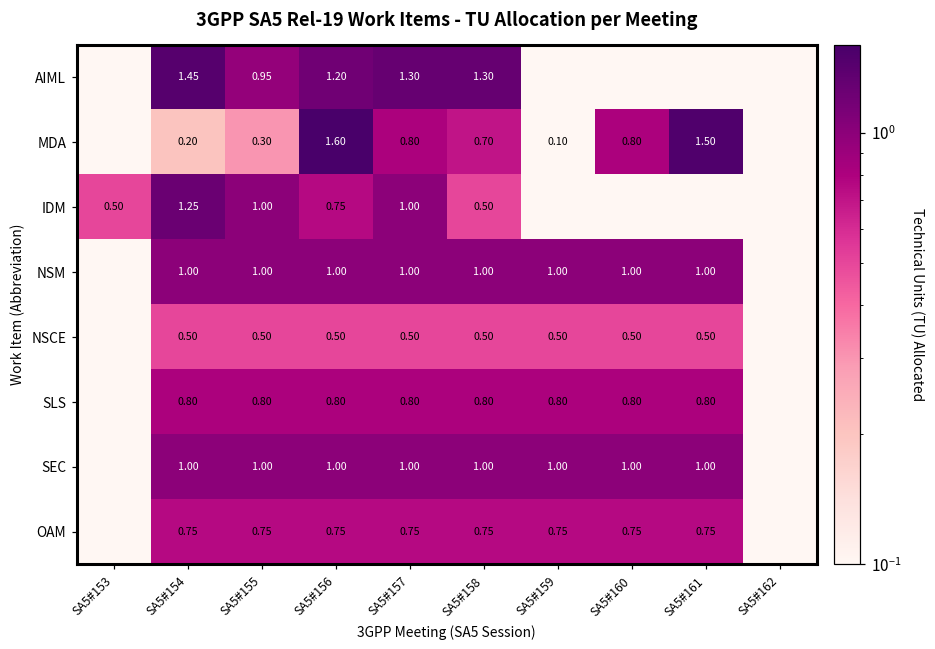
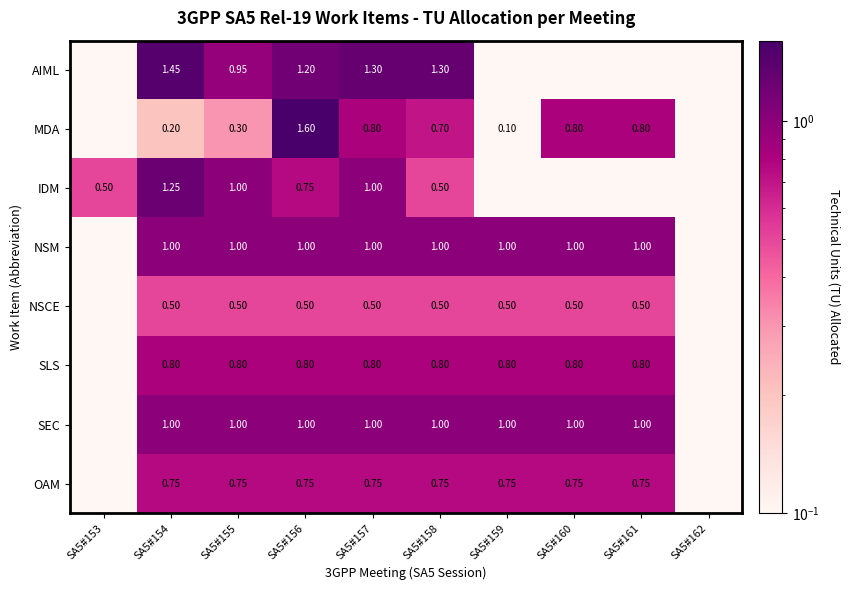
MDA, SA5#161: 1.50 -> 0.80
